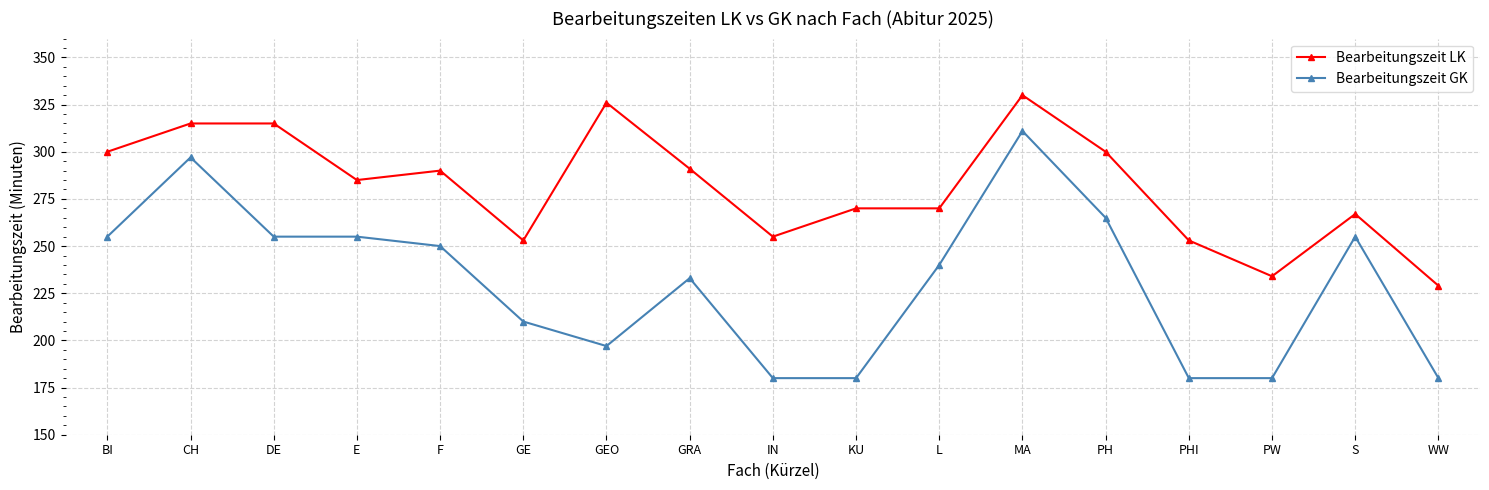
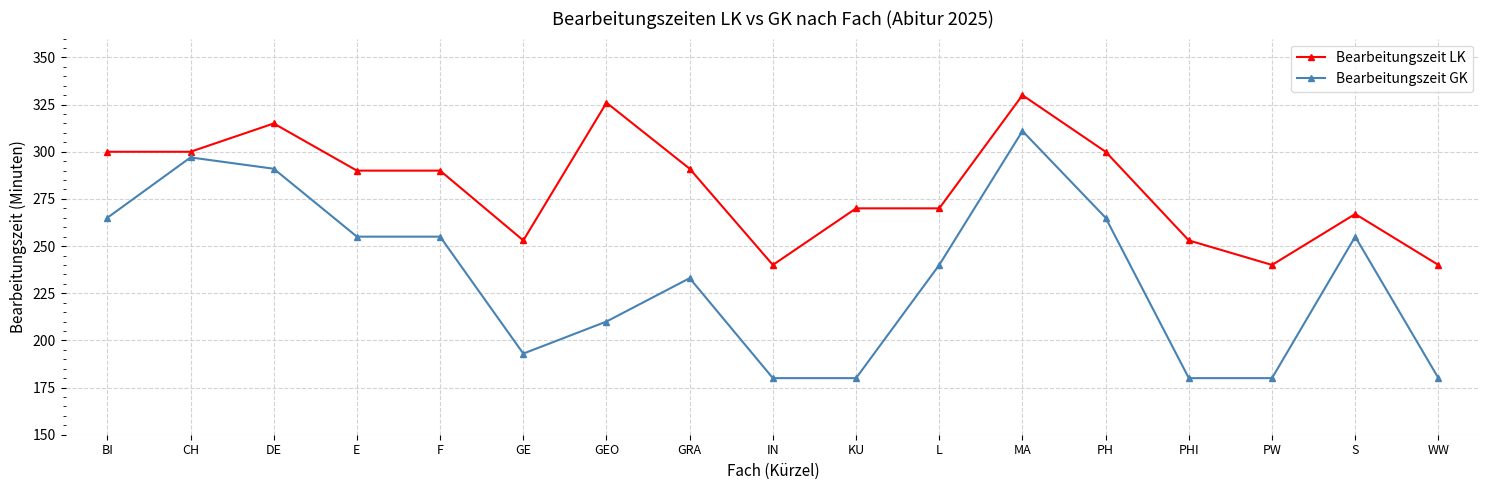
Bearbeitungszeit GK, BI: 255 -> 265
Bearbeitungszeit LK, CH: 315 -> 300
Bearbeitungszeit GK, DE: 255 -> 291
Bearbeitungszeit LK, E: 285 -> 290
Bearbeitungszeit GK, F: 250 -> 255
Bearbeitungszeit GK, GE: 210 -> 193
Bearbeitungszeit GK, GEO: 197 -> 210
Bearbeitungszeit LK, IN: 255 -> 240
Bearbeitungszeit LK, PW: 234 -> 240
Bearbeitungszeit LK, WW: 229 -> 240
